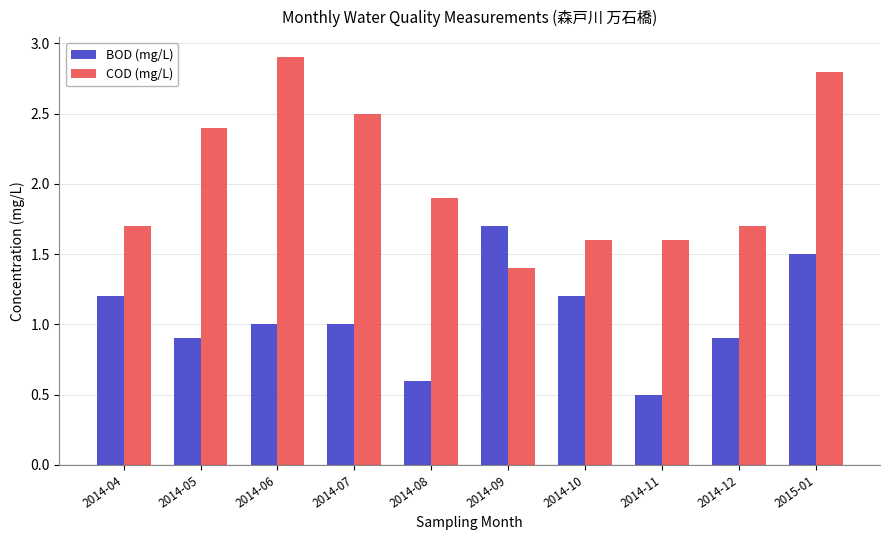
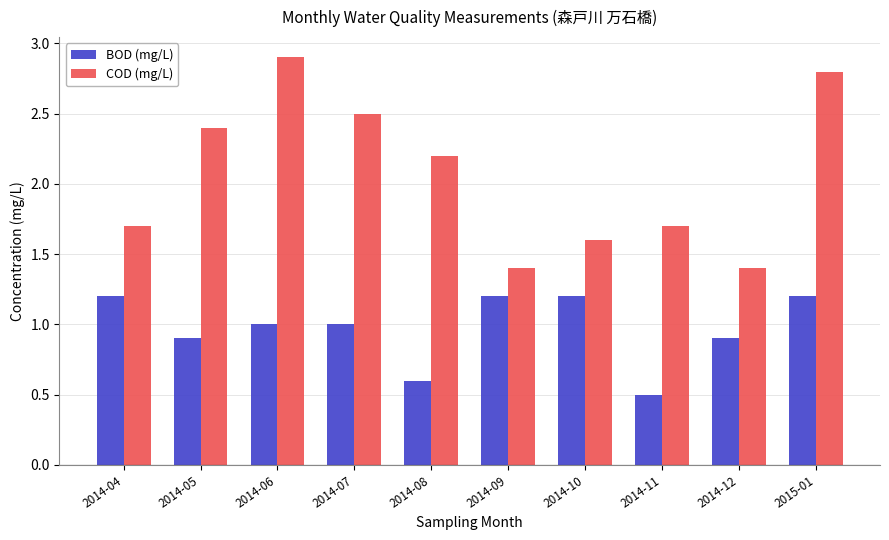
COD (mg/L), 2014-08: 1.9 -> 2.2
BOD (mg/L), 2014-09: 1.7 -> 1.2
COD (mg/L), 2014-11: 1.6 -> 1.7
COD (mg/L), 2014-12: 1.7 -> 1.4
BOD (mg/L), 2015-01: 1.5 -> 1.2
